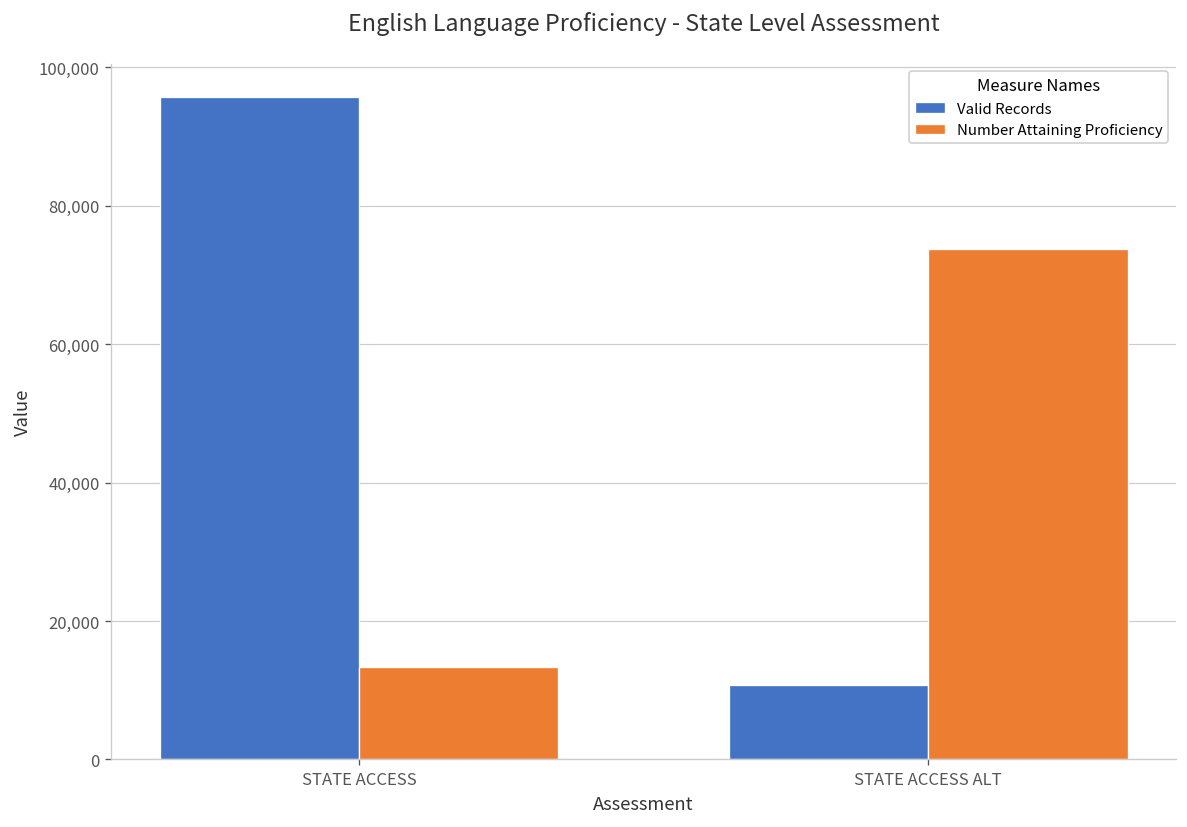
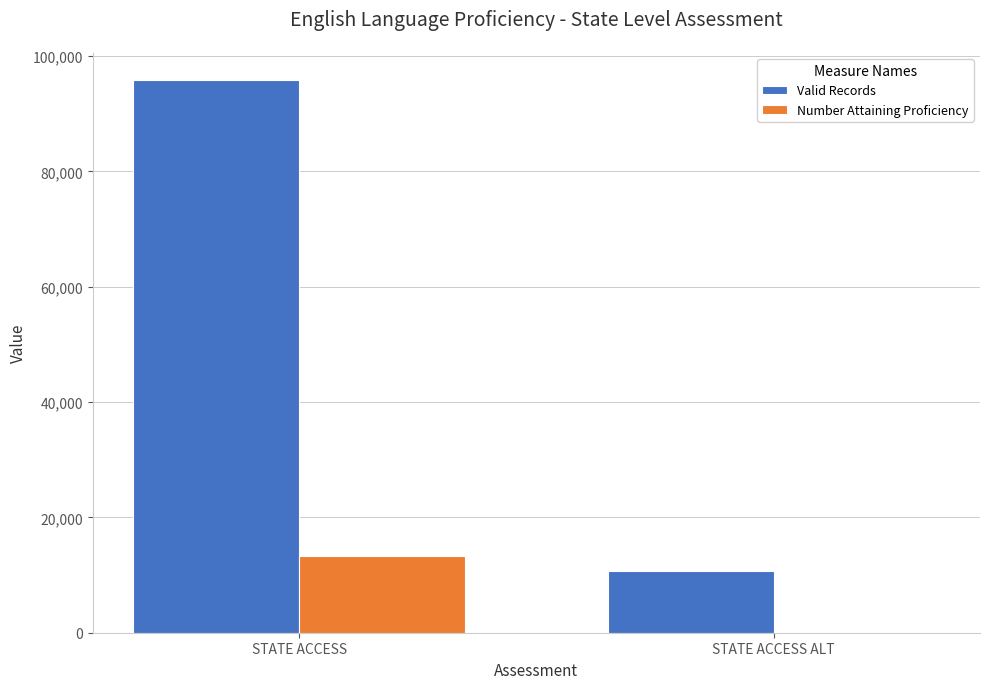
Number Attaining Proficiency, STATE ACCESS ALT: 74,000 -> 0
